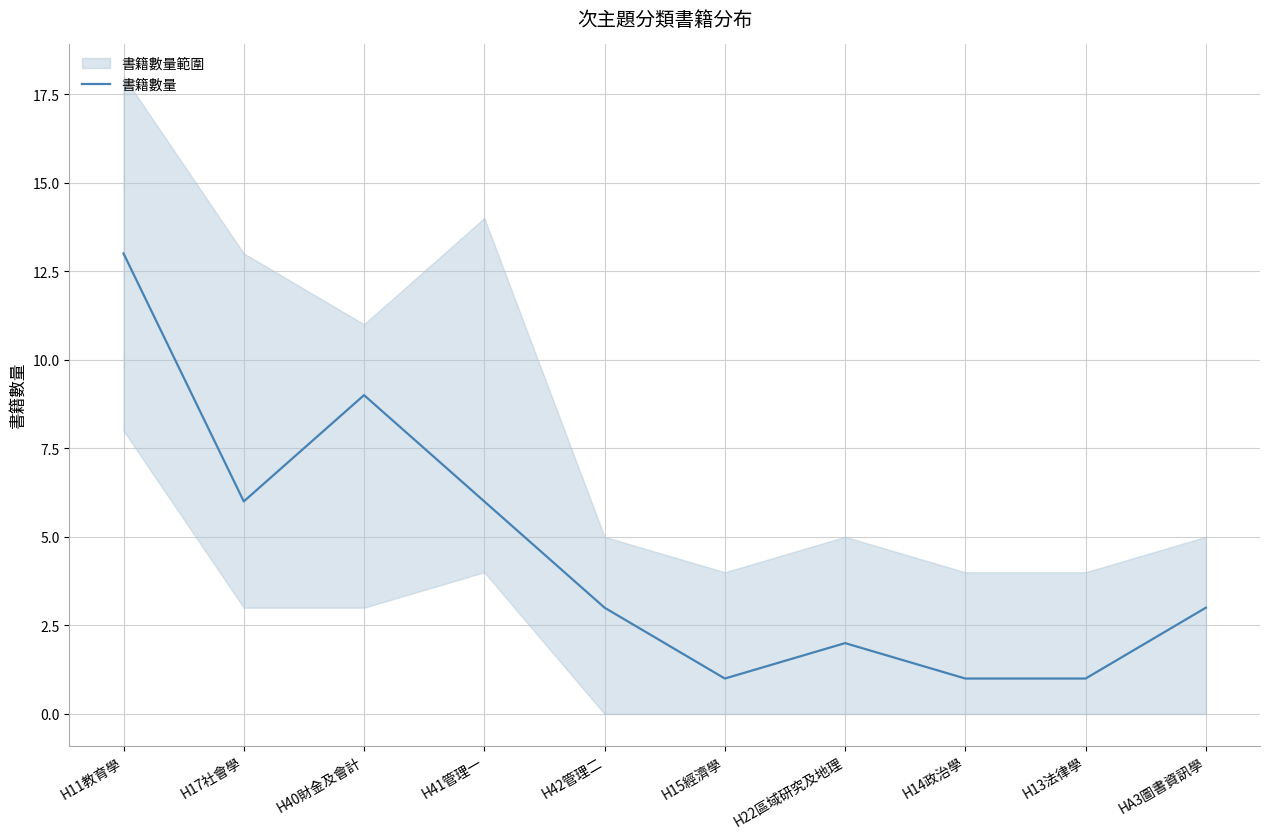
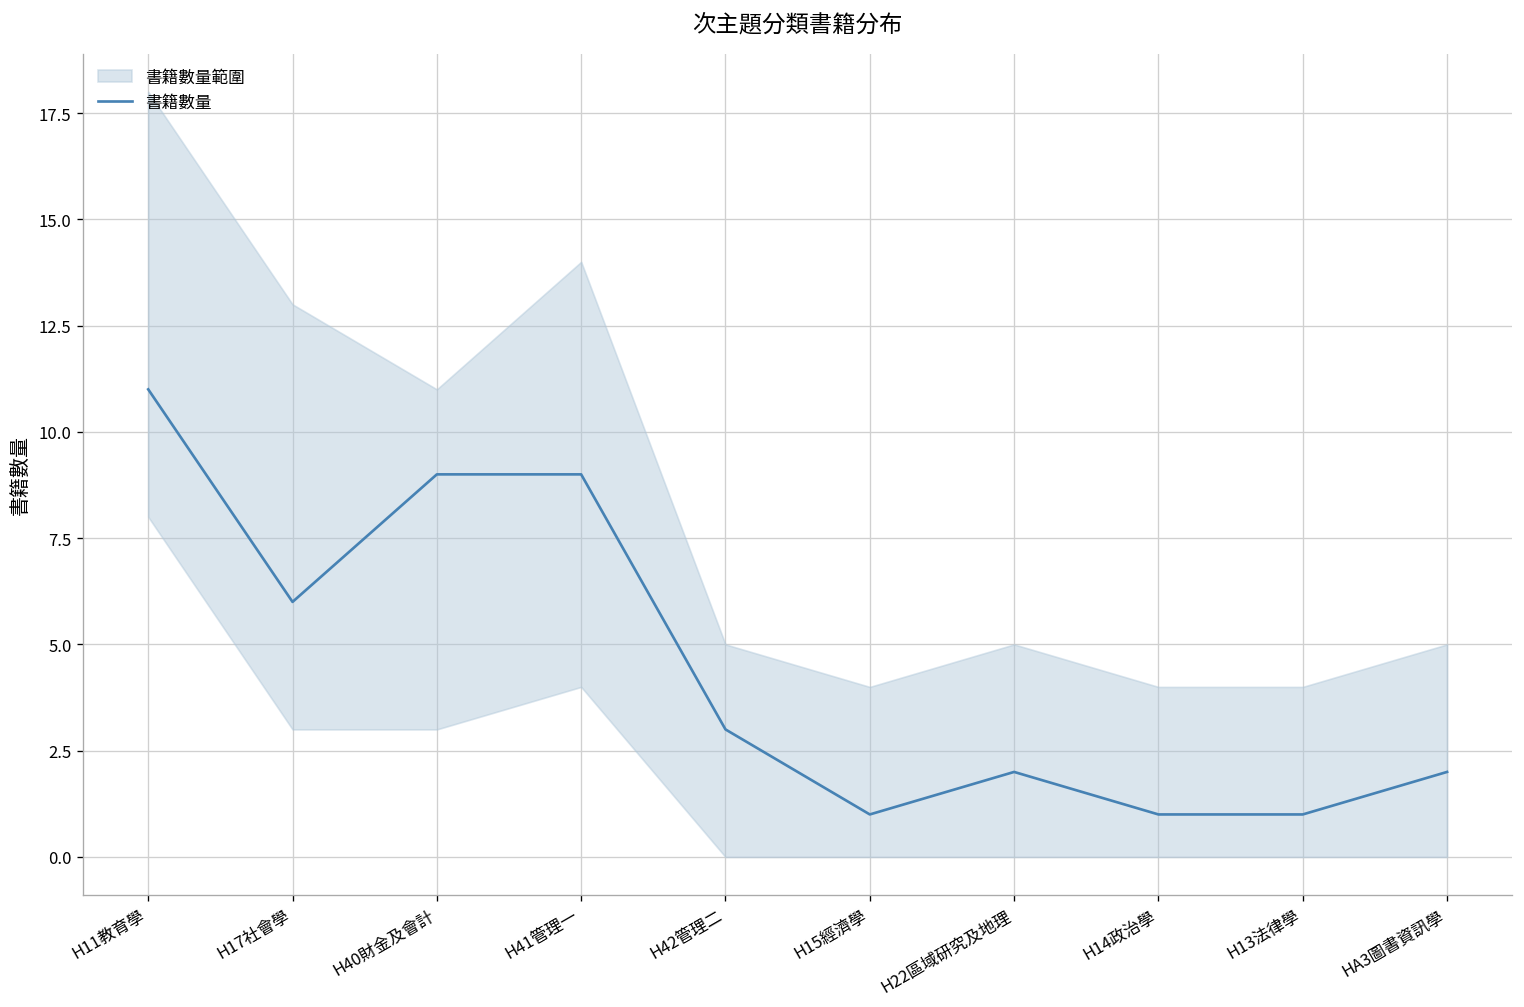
書籍數量, H11教育學: 13 -> 11
書籍數量, H41管理一: 6 -> 9
書籍數量, HA3圖書資訊學: 3 -> 2
